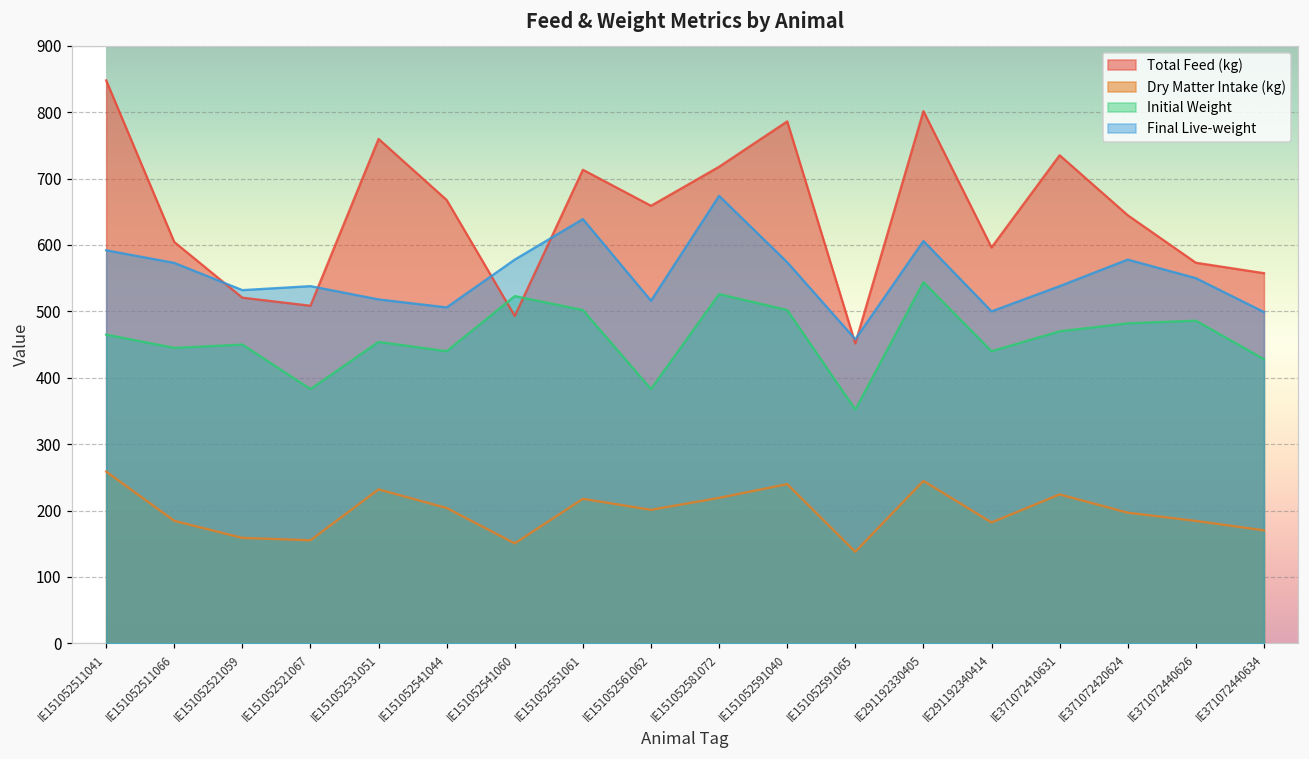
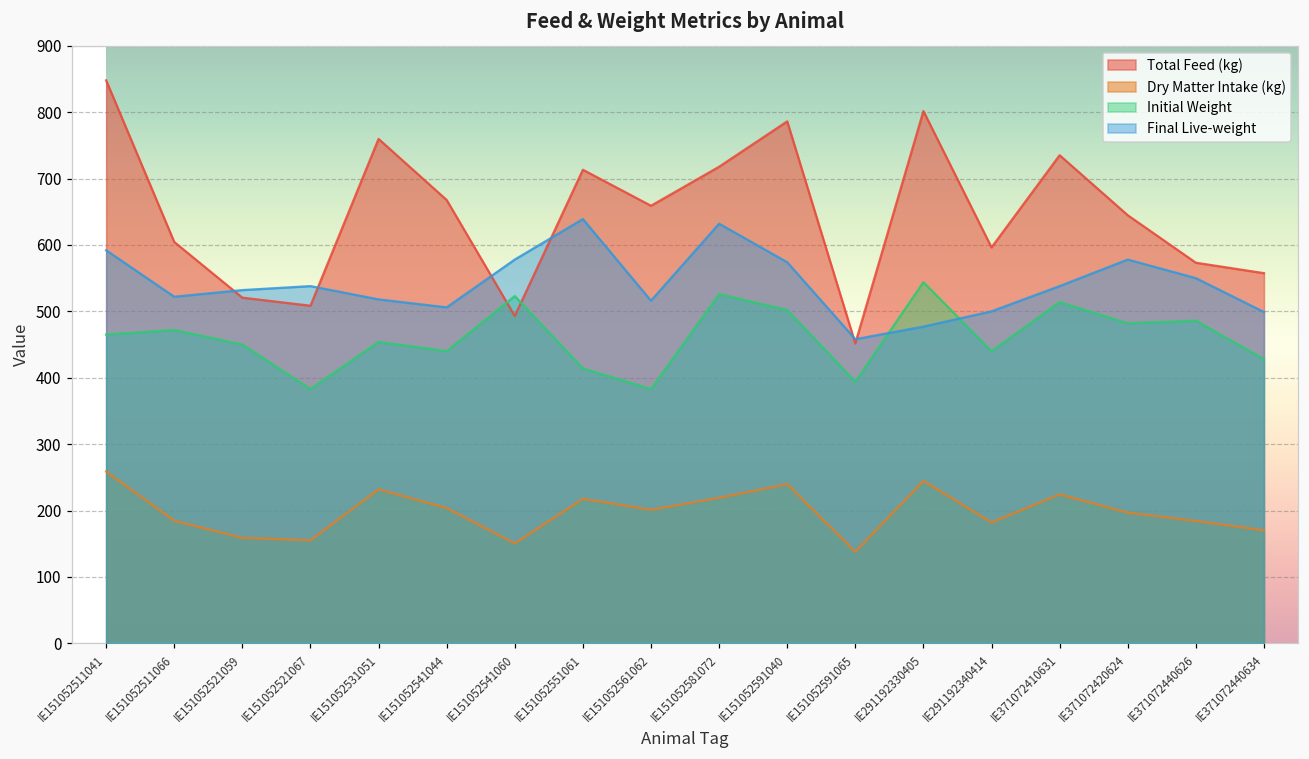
Initial Weight, IE151052511066: 450 -> 470
Final Live-weight, IE151052511066: 570 -> 520
Initial Weight, IE151052551061: 500 -> 410
Final Live-weight, IE151052581072: 670 -> 630
Initial Weight, IE151052591065: 350 -> 390
Final Live-weight, IE291192330405: 610 -> 480
Initial Weight, IE371072410631: 470 -> 510
